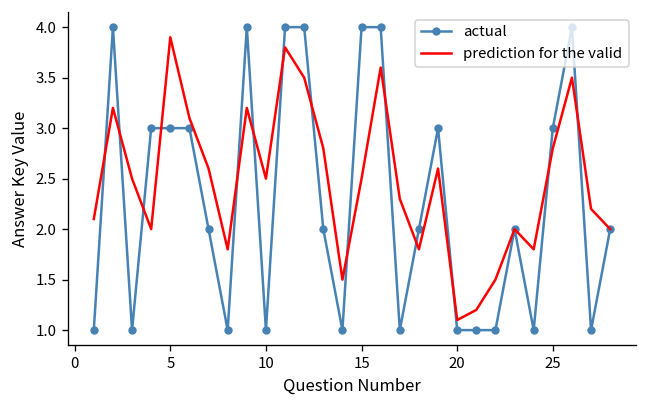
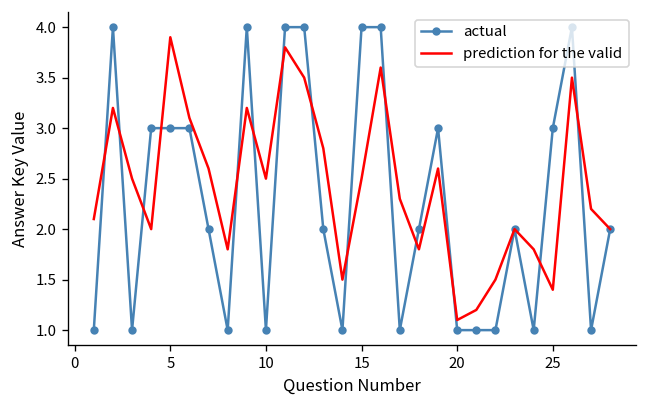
prediction for the valid, 25: 2.8 -> 1.4
